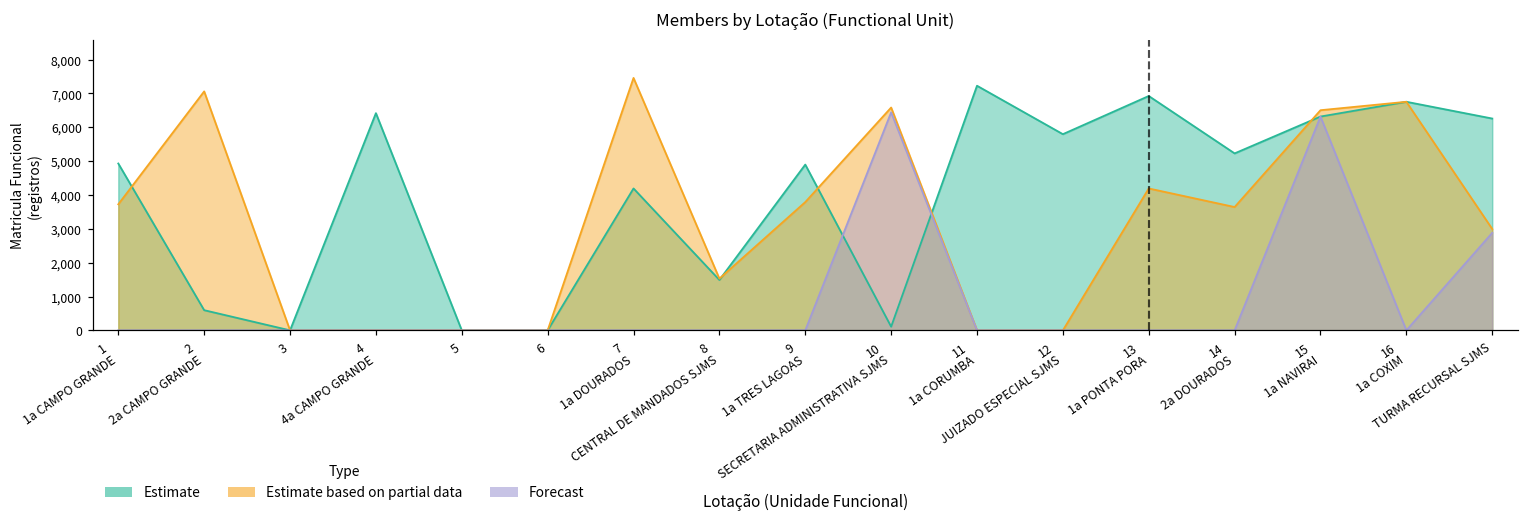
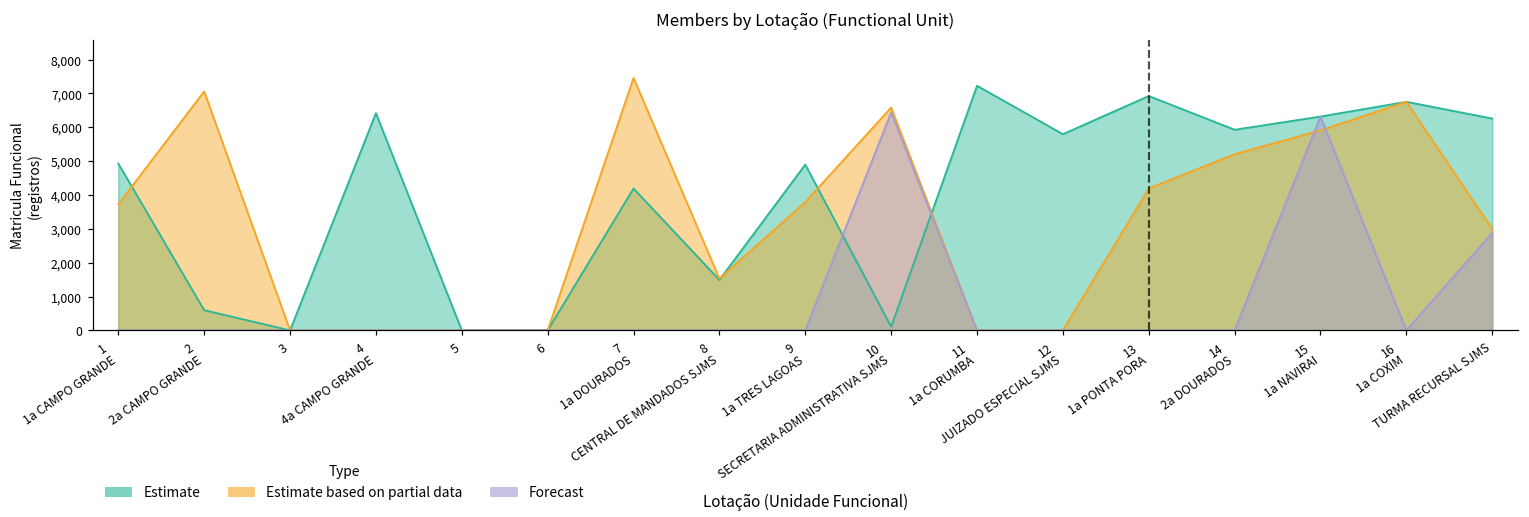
Estimate, 14 2a DOURADOS: 5,200 -> 5,900
Estimate based on partial data, 14 2a DOURADOS: 3,600 -> 5,200
Estimate based on partial data, 15 1a NAVIRAI: 6,500 -> 5,900
